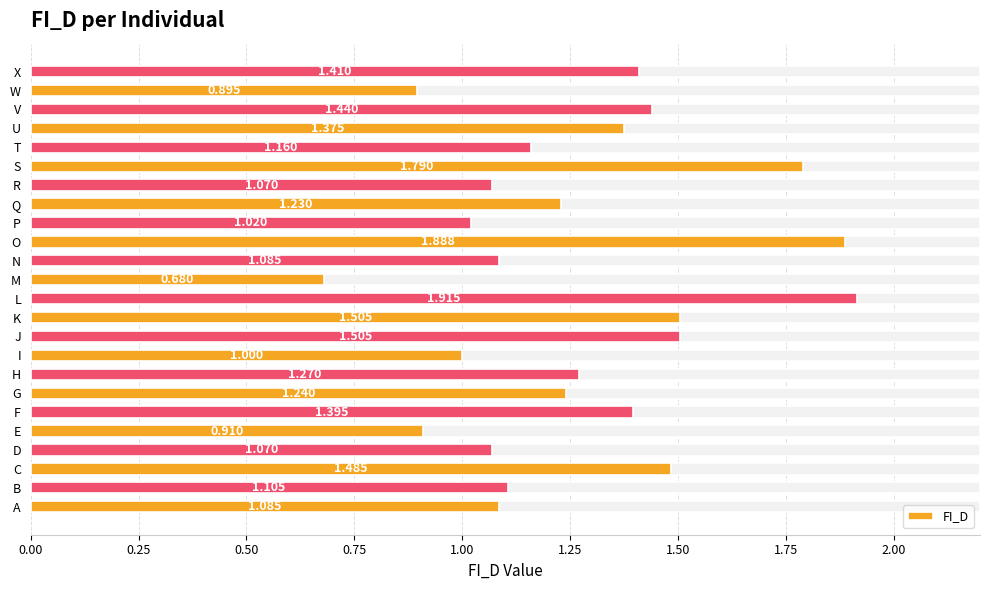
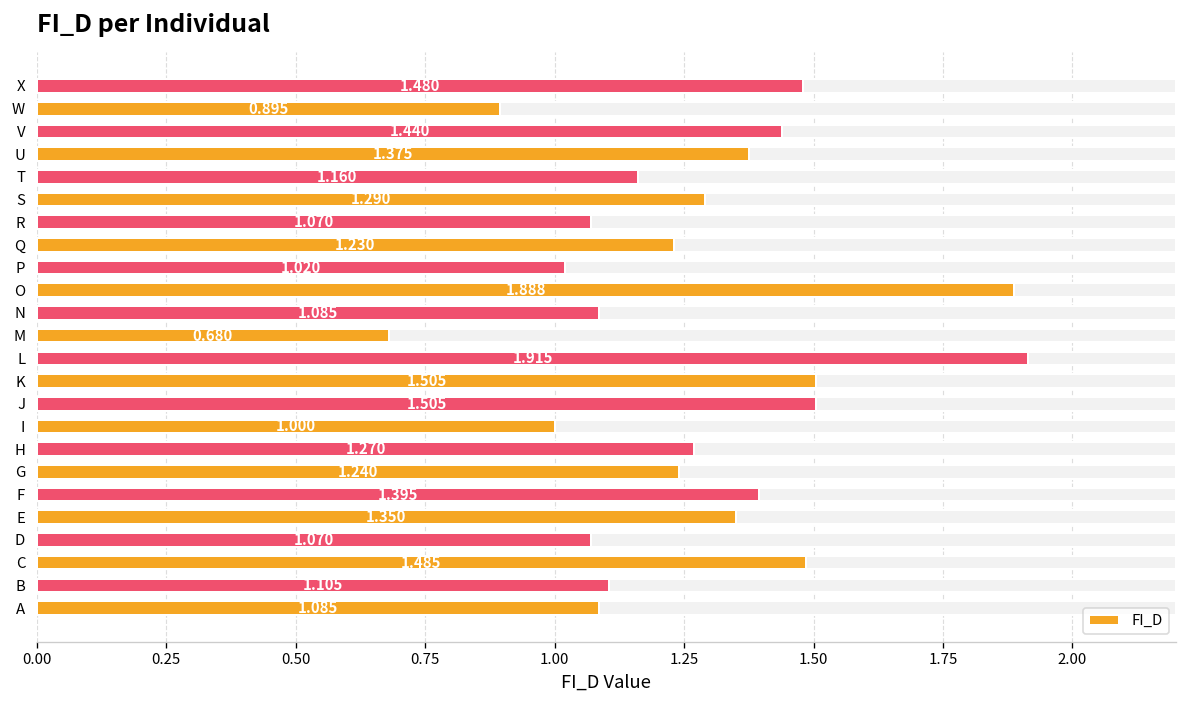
FI_D, X: 1.410 -> 1.480
FI_D, S: 1.790 -> 1.290
FI_D, E: 0.910 -> 1.350
